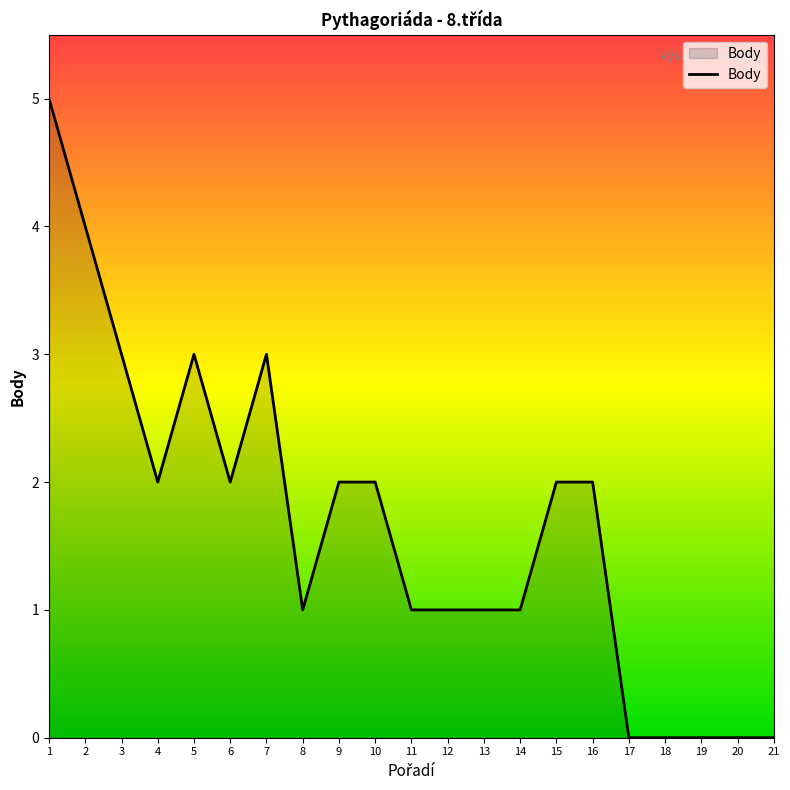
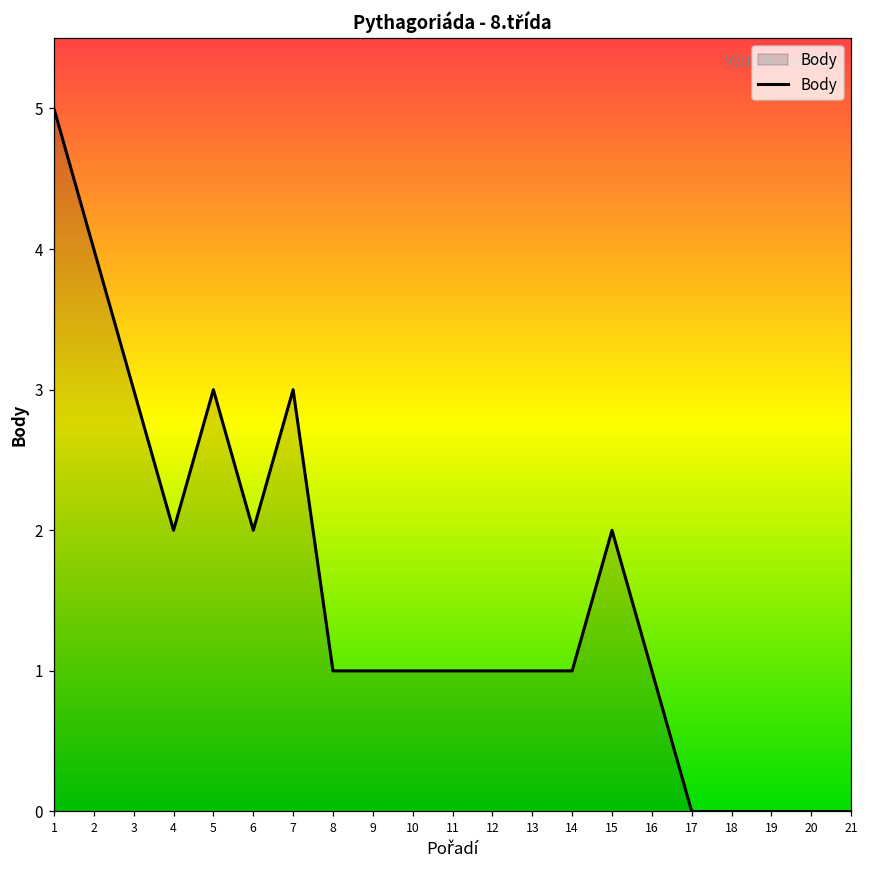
9: 2 -> 1
10: 2 -> 1
16: 2 -> 1
